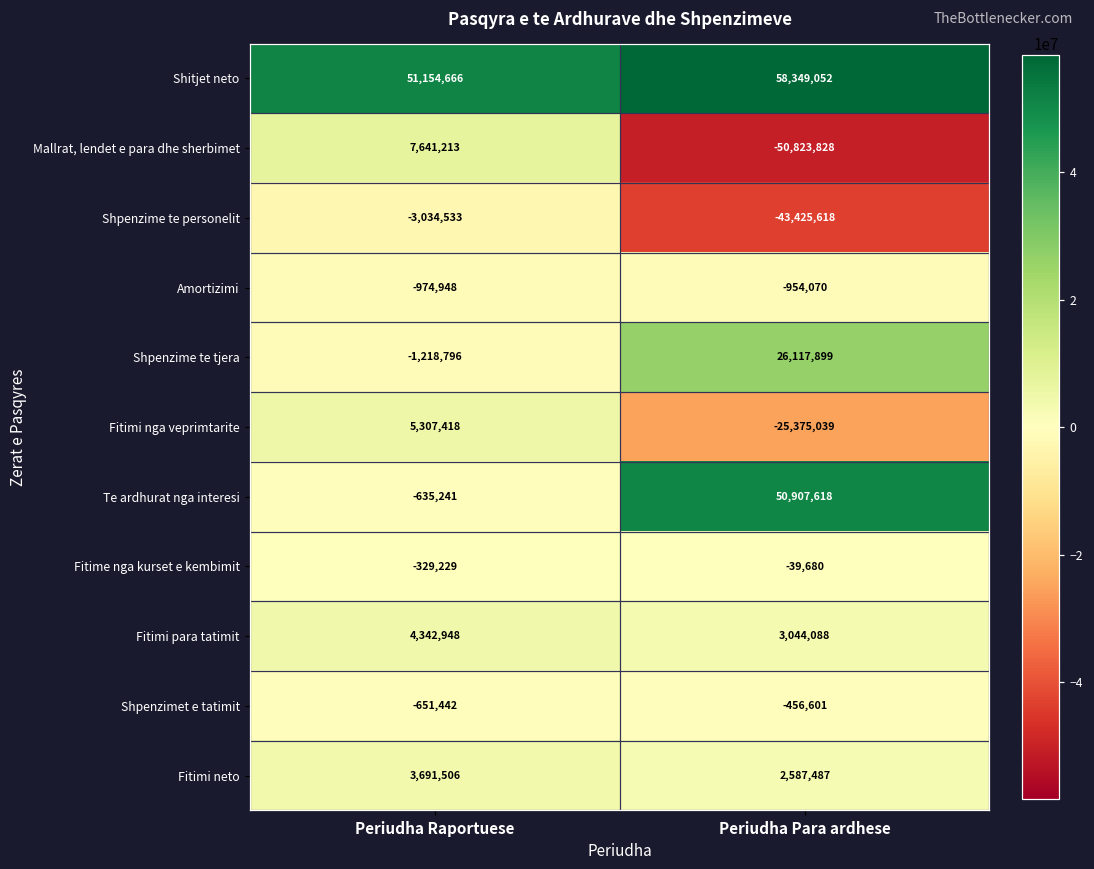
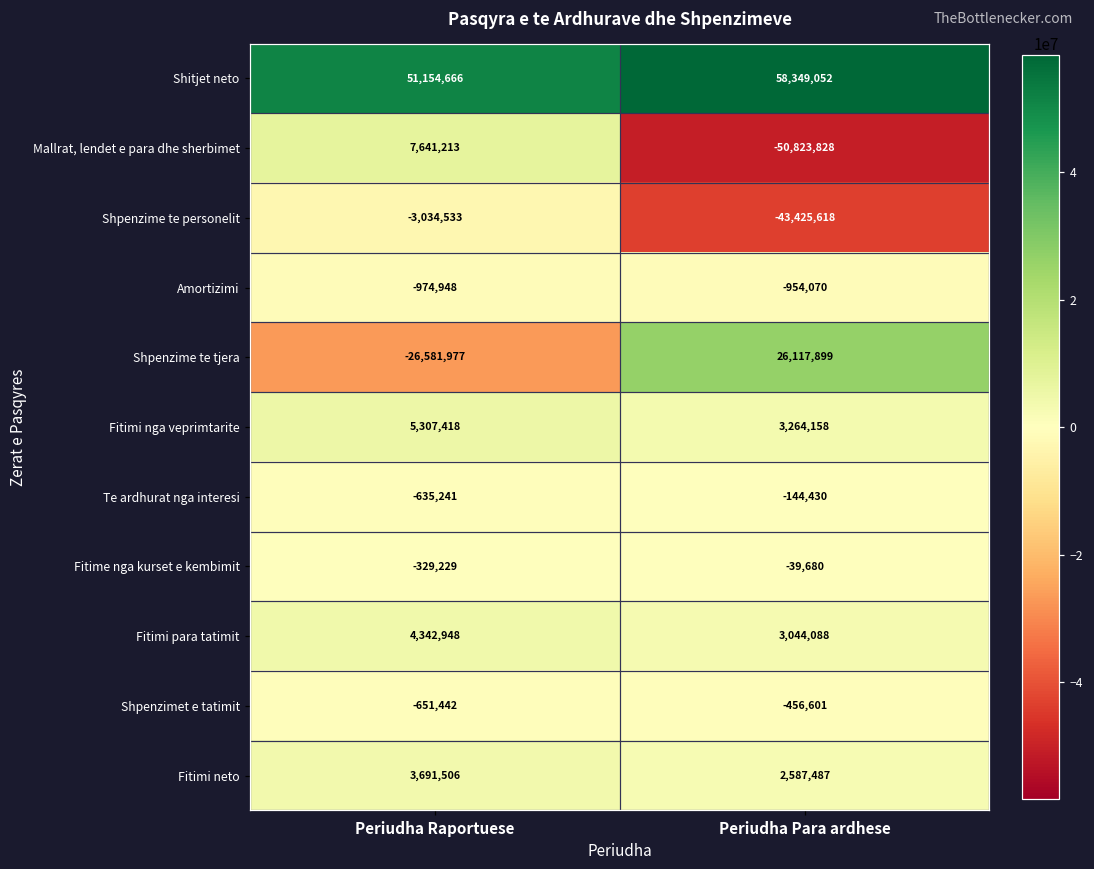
Shpenzime te tjera, Periudha Raportuese: -1,218,796 -> -26,581,977
Fitimi nga veprimtarite, Periudha Para ardhese: -25,375,039 -> 3,264,158
Te ardhurat nga interesi, Periudha Para ardhese: 50,907,618 -> -144,430
